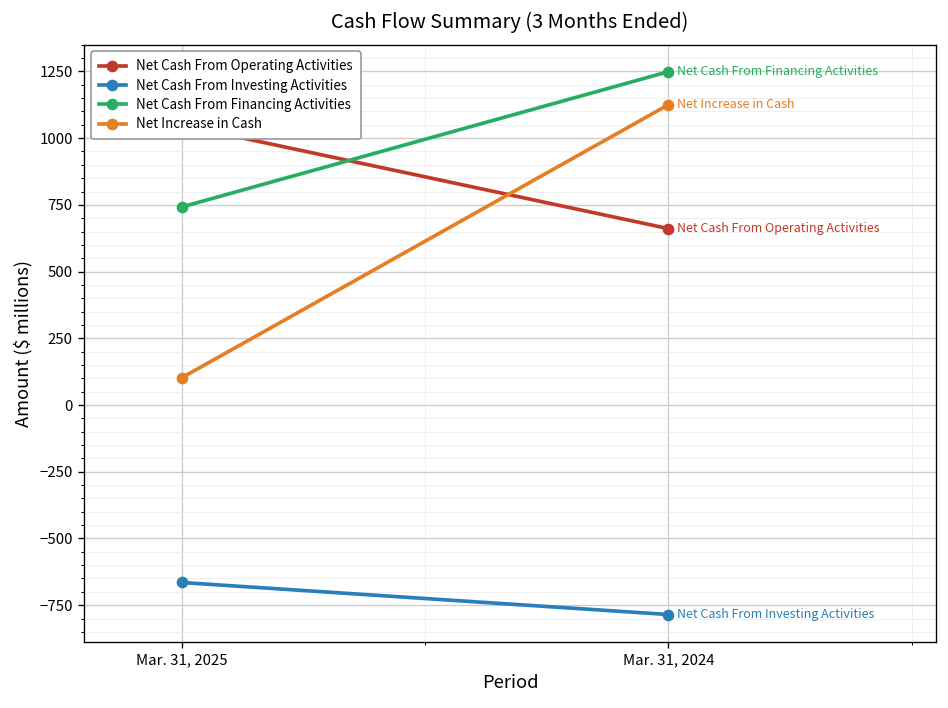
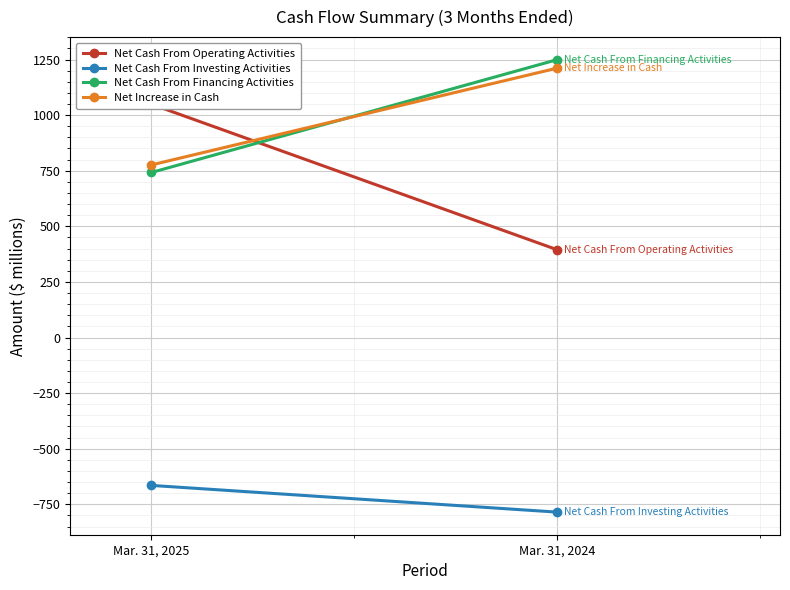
Net Increase in Cash, Mar. 31, 2025: 100 -> 780
Net Cash From Operating Activities, Mar. 31, 2024: 660 -> 400
Net Increase in Cash, Mar. 31, 2024: 1130 -> 1210
